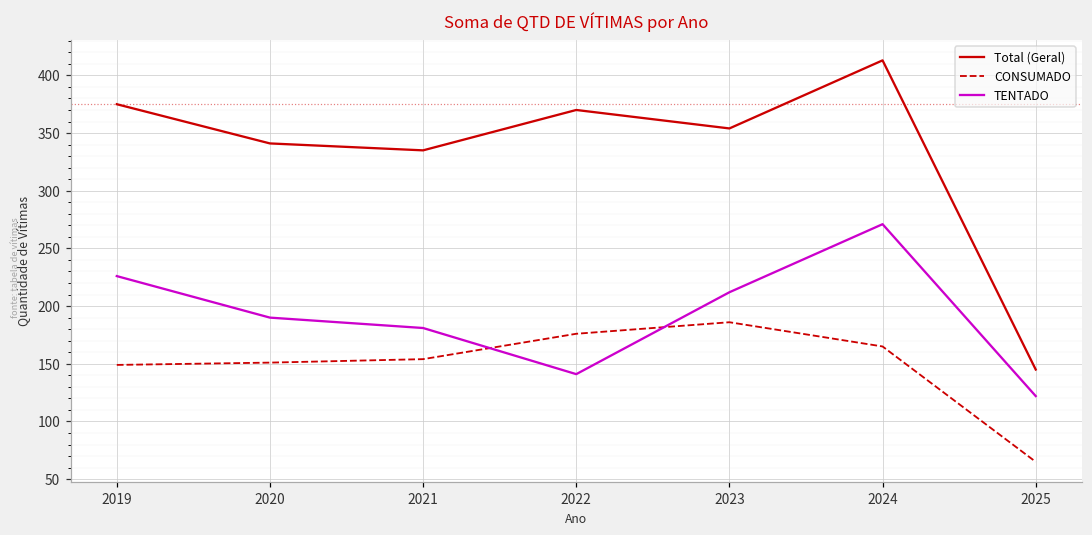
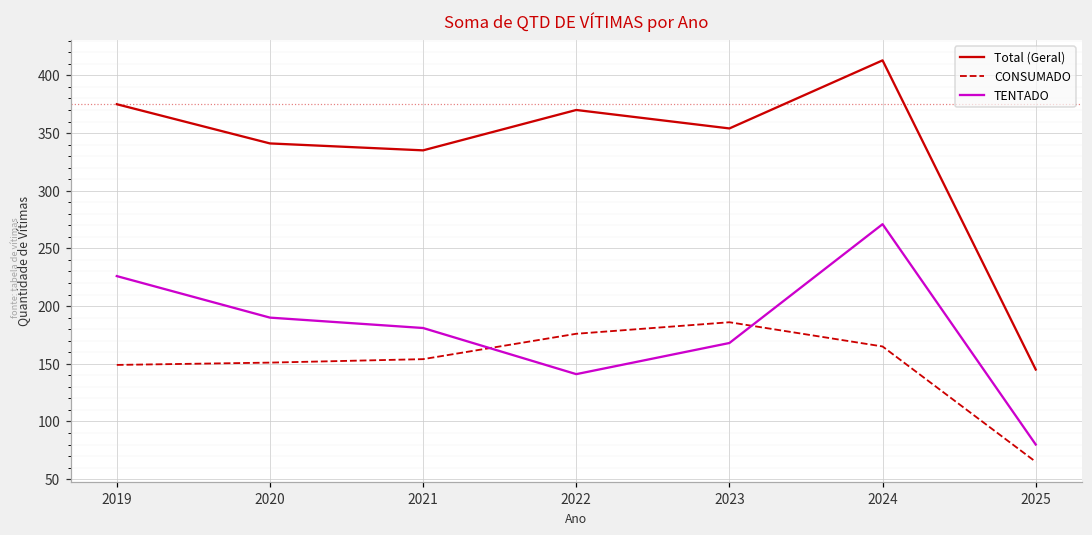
TENTADO, 2023: 212 -> 168
TENTADO, 2025: 122 -> 80
